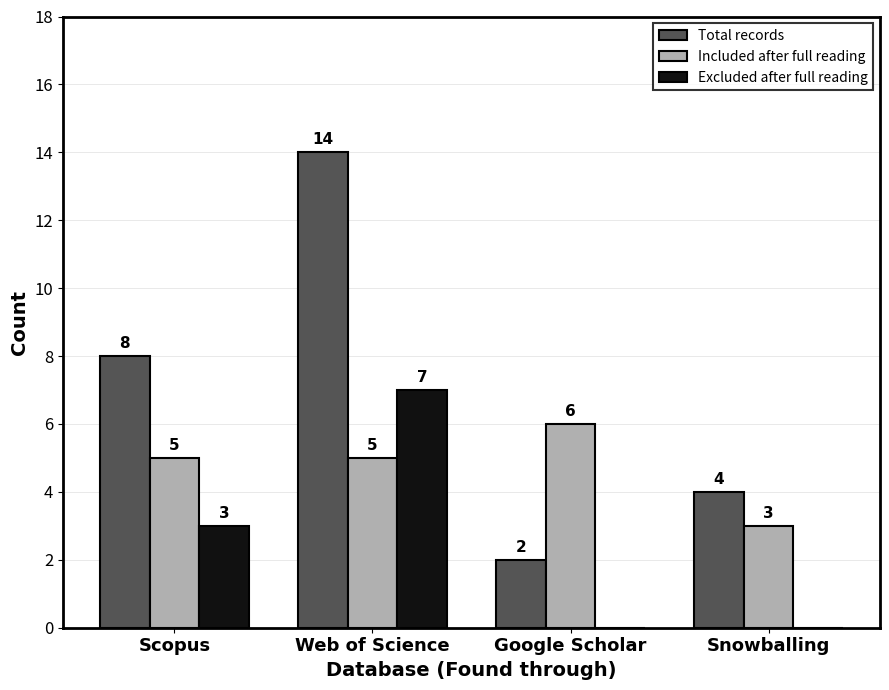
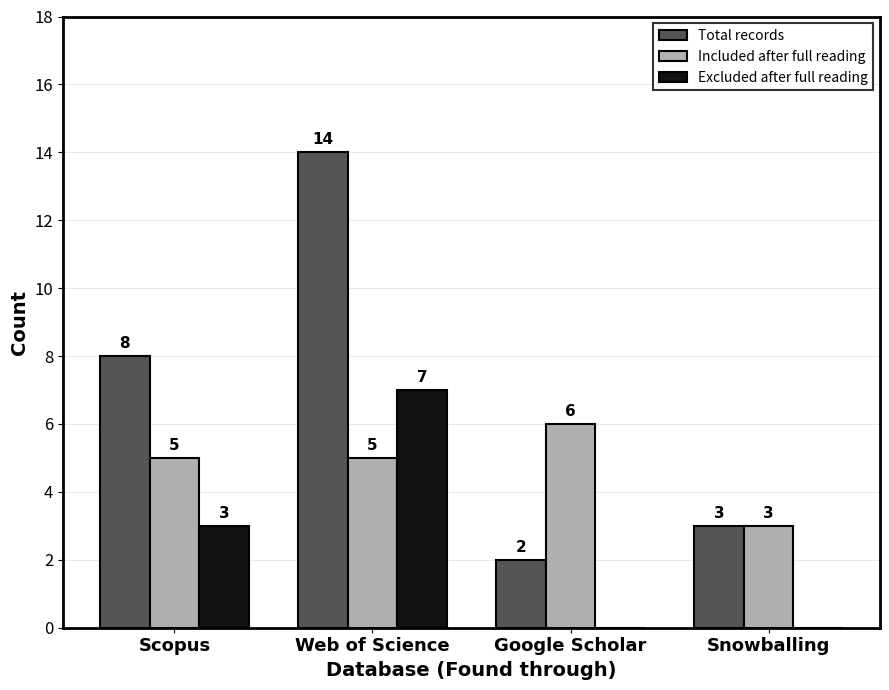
Total records, Snowballing: 4 -> 3
